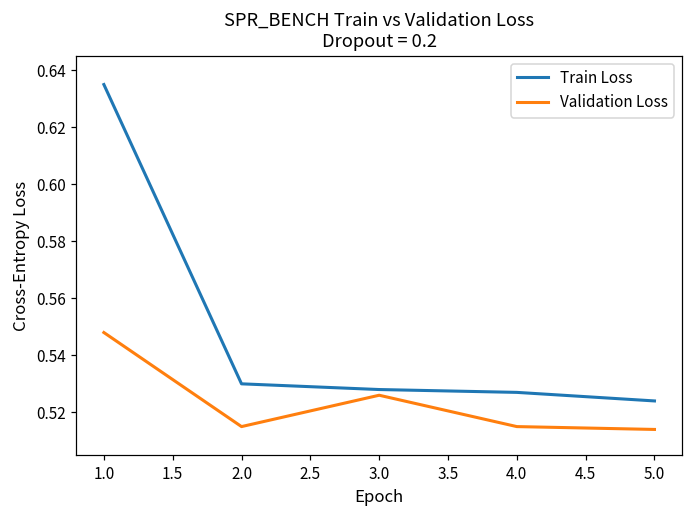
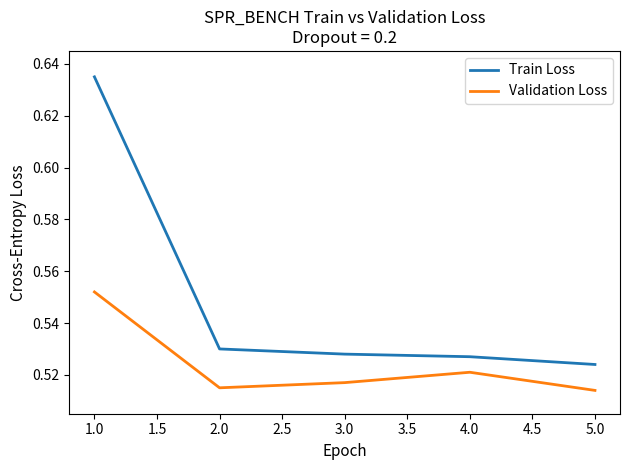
Validation Loss, 1.0: 0.548 -> 0.552
Validation Loss, 3.0: 0.526 -> 0.517
Validation Loss, 4.0: 0.515 -> 0.521
